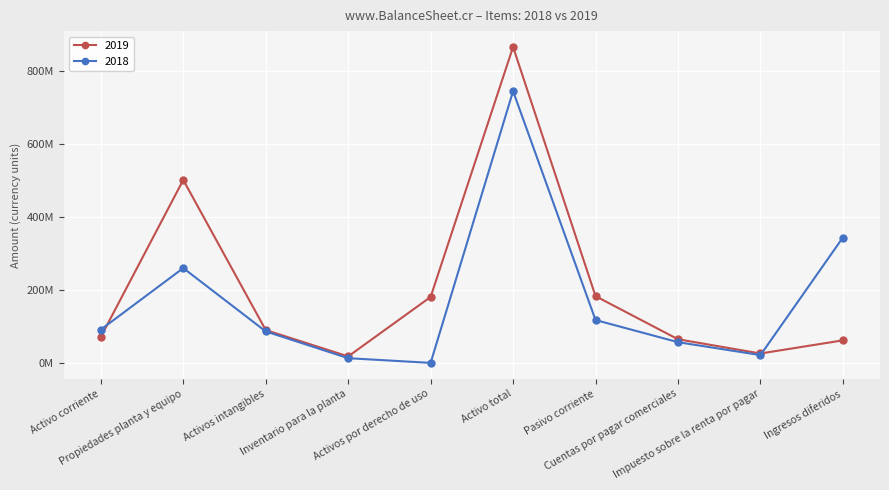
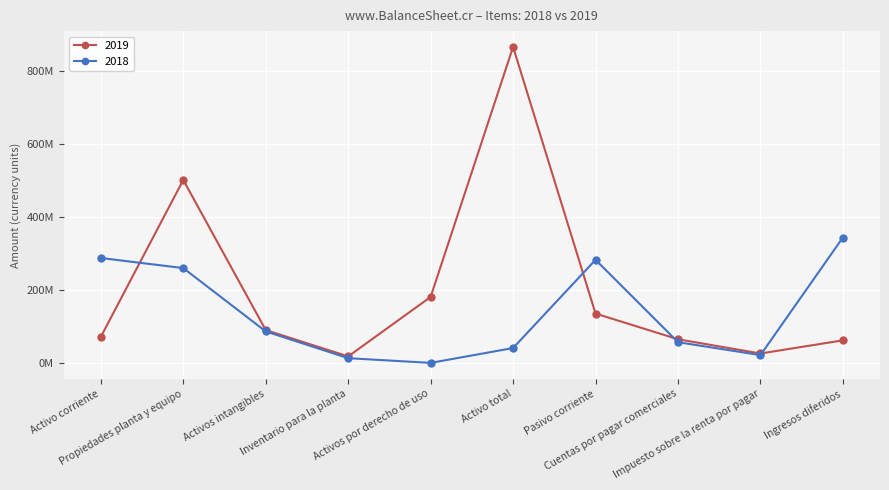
2018, Activo corriente: 90000000 -> 290000000
2018, Activo total: 740000000 -> 40000000
2019, Pasivo corriente: 180000000 -> 140000000
2018, Pasivo corriente: 120000000 -> 280000000
